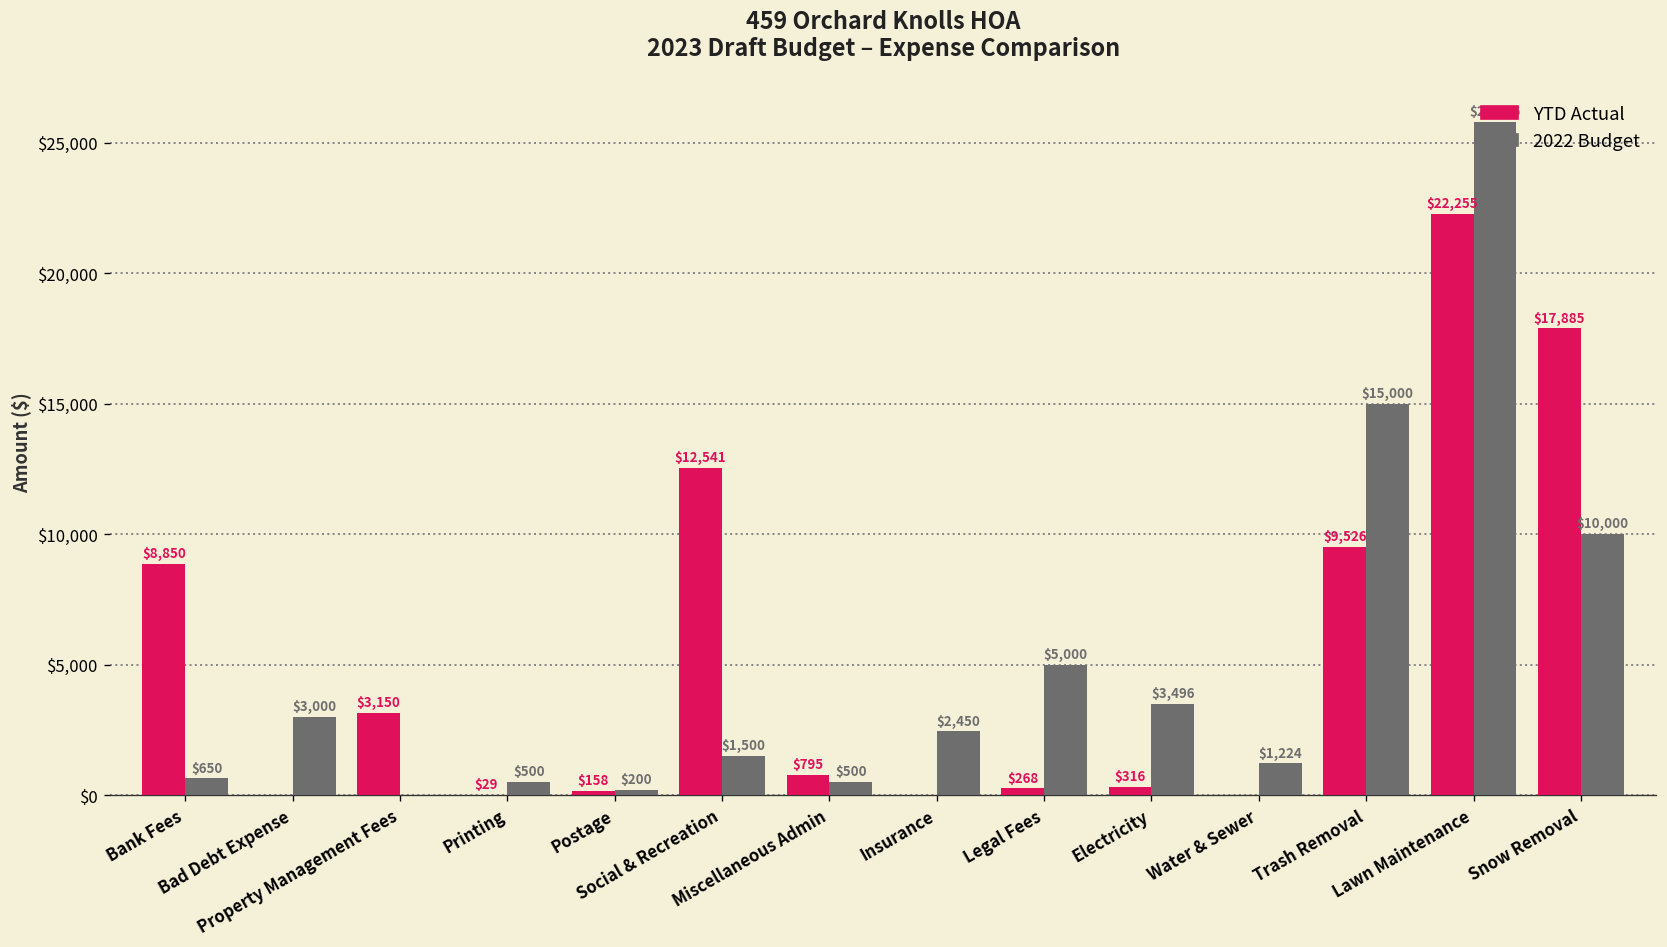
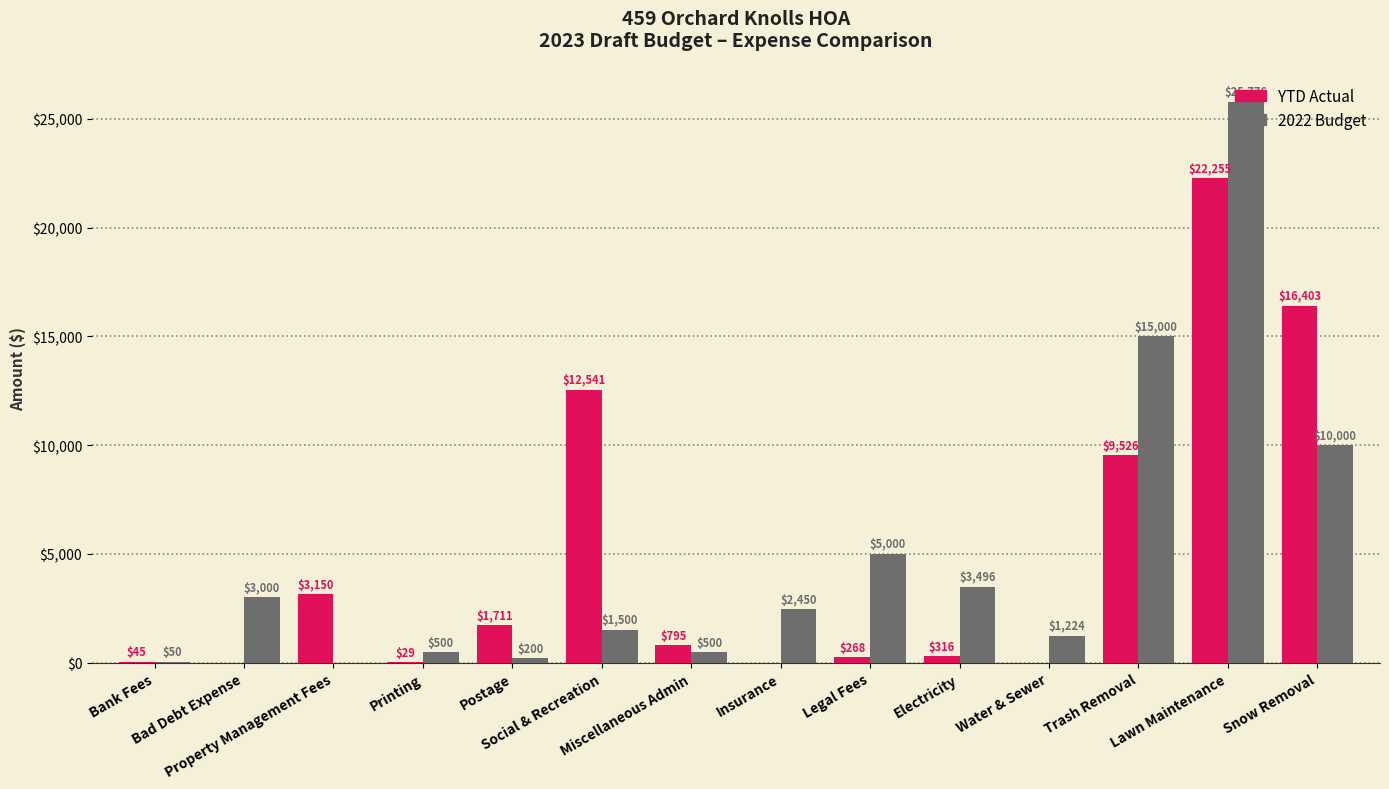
YTD Actual, Bank Fees: $8,850 -> $45
2022 Budget, Bank Fees: $650 -> $50
YTD Actual, Postage: $158 -> $1,711
YTD Actual, Snow Removal: $17,885 -> $16,403
